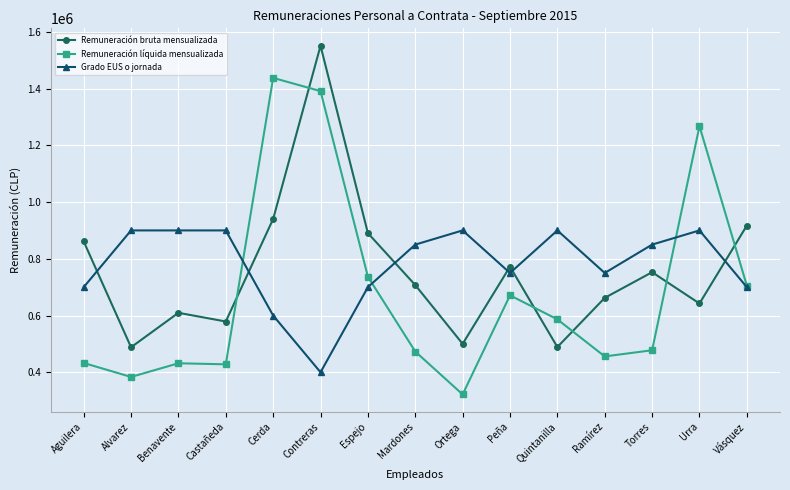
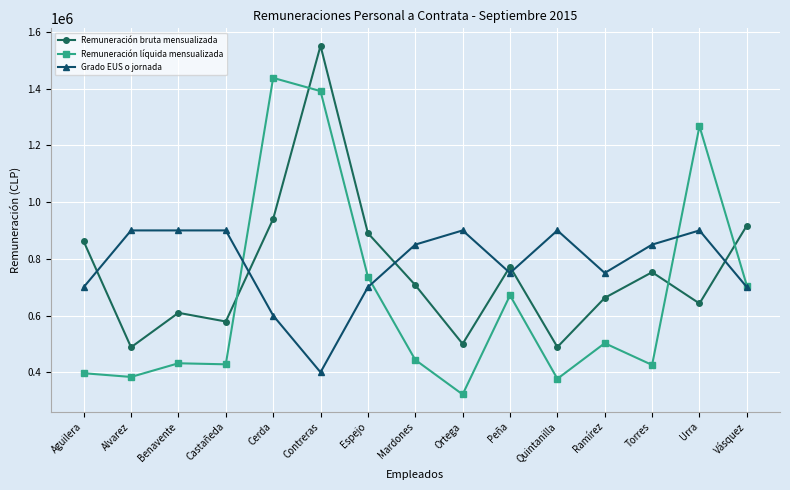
Remuneración líquida mensualizada, Aguilera: 430000 -> 400000
Remuneración líquida mensualizada, Mardones: 470000 -> 440000
Remuneración líquida mensualizada, Quintanilla: 590000 -> 380000
Remuneración líquida mensualizada, Ramírez: 460000 -> 500000
Remuneración líquida mensualizada, Torres: 480000 -> 430000
